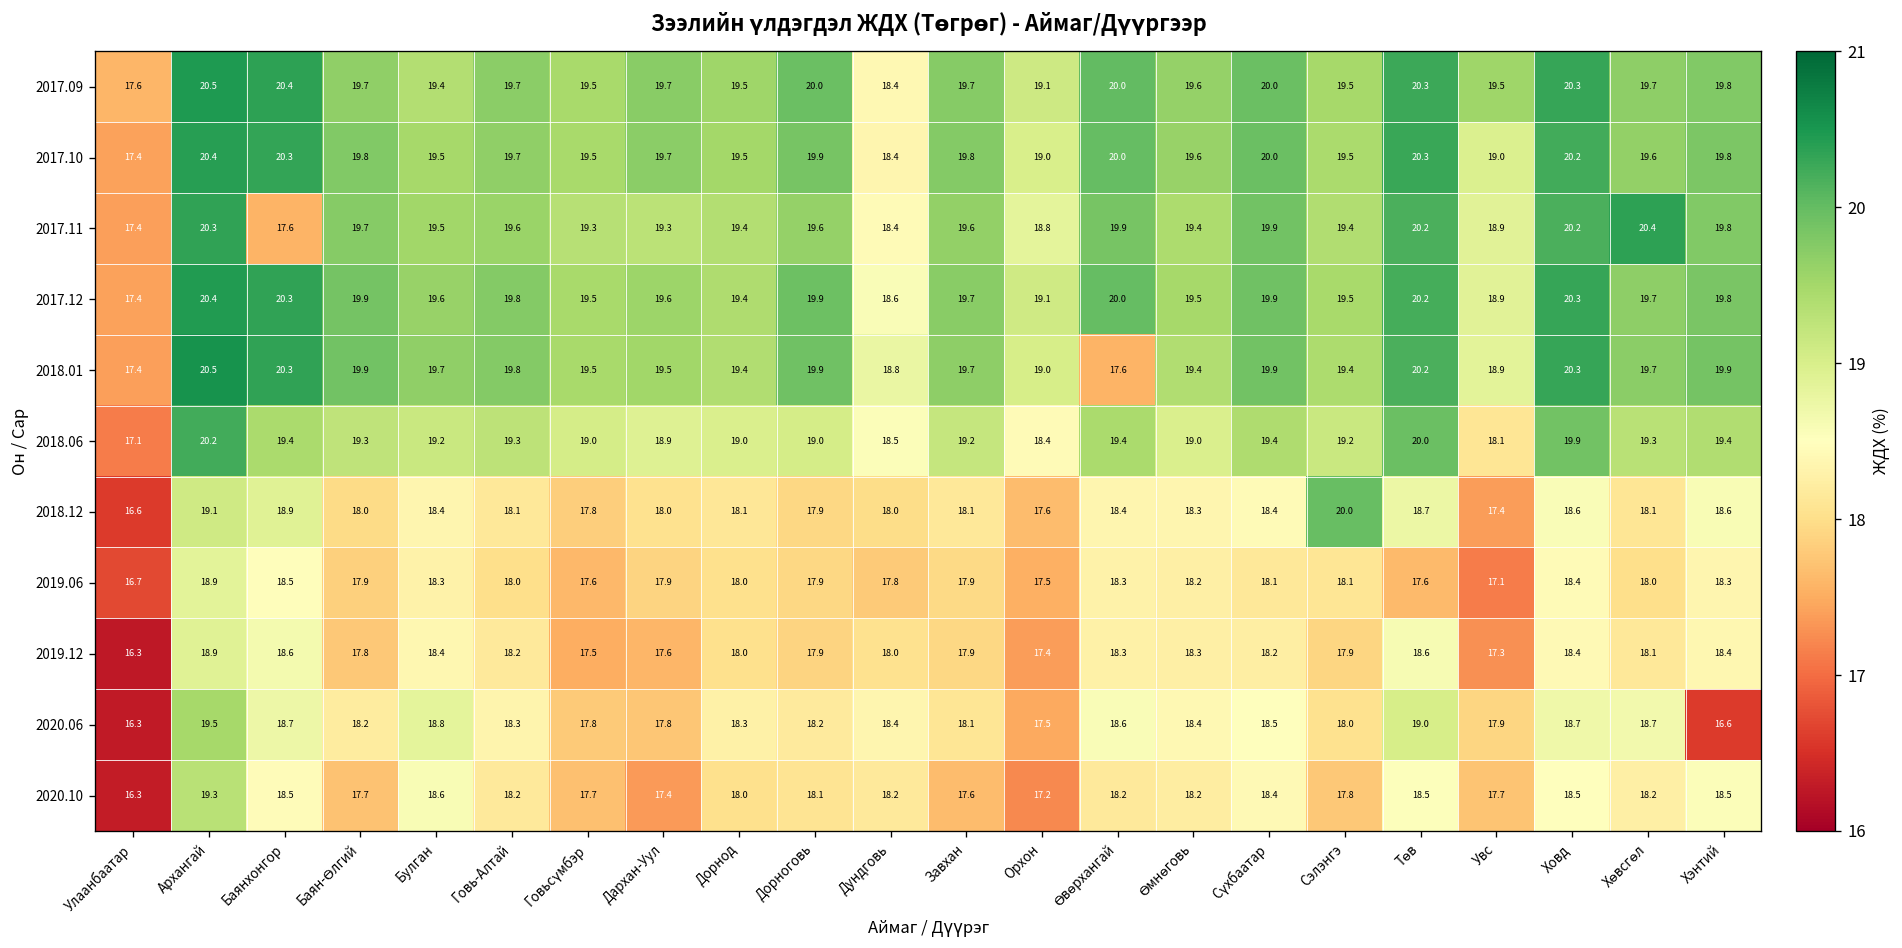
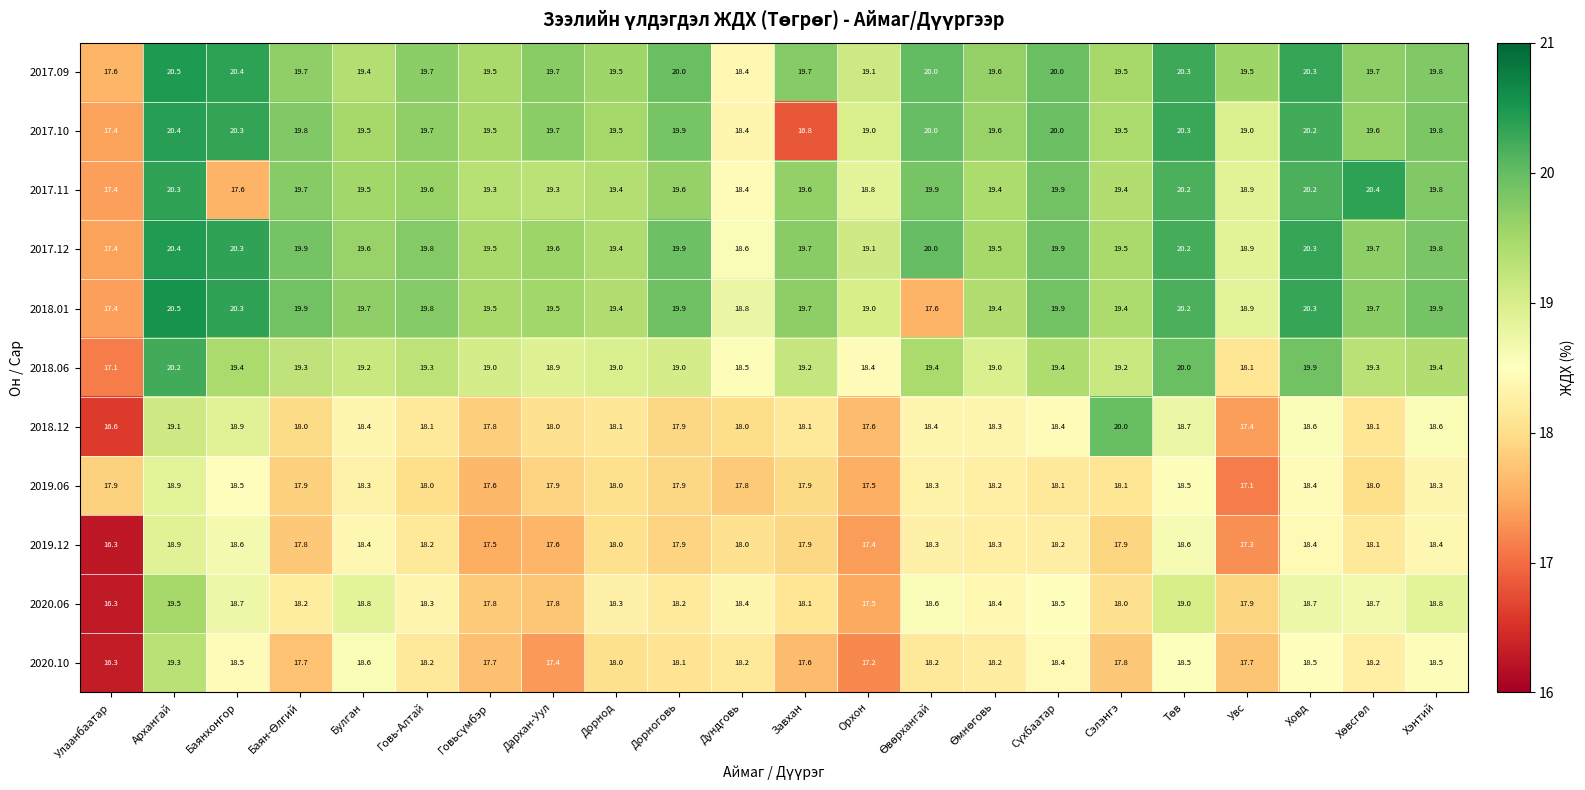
2017.10, Завхан: 19.8 -> 16.8
2019.06, Улаанбаатар: 16.7 -> 17.9
2019.06, Төв: 17.6 -> 18.5
2020.06, Хэнтий: 16.6 -> 18.8
